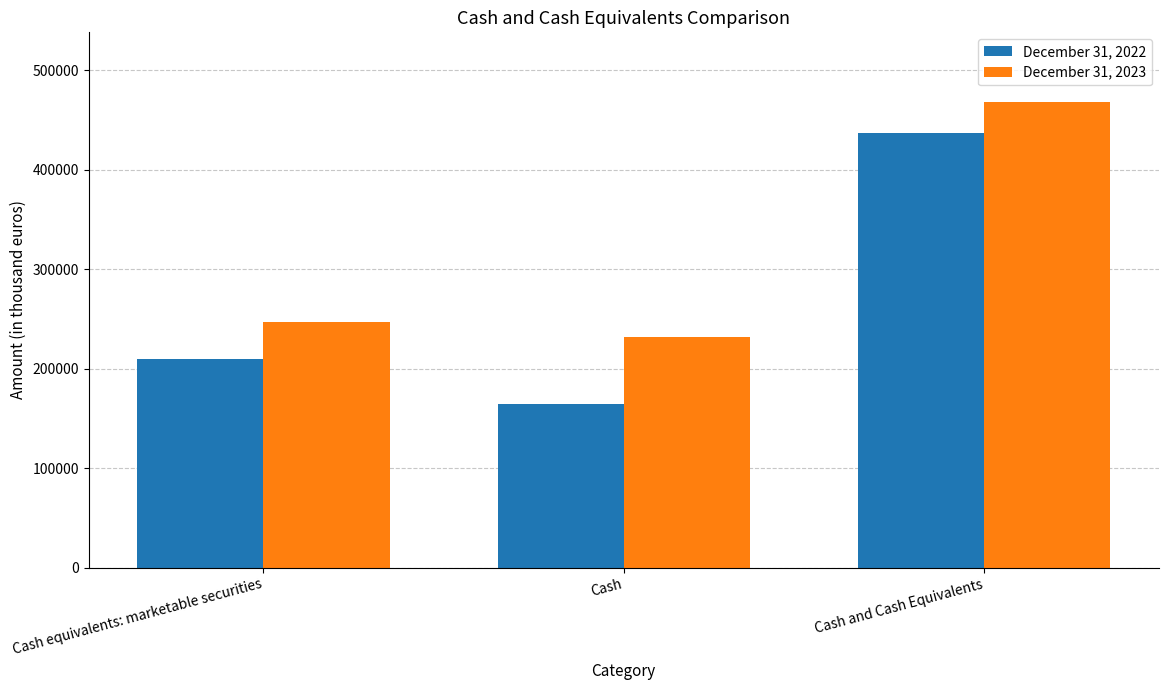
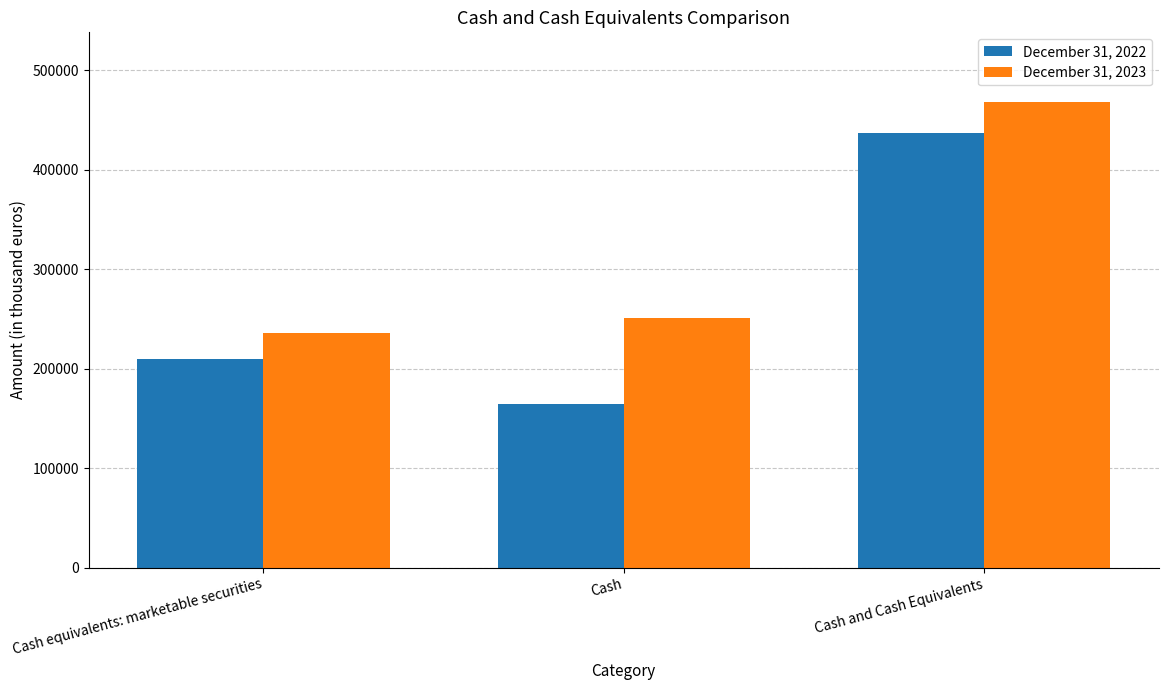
December 31, 2023, Cash equivalents: marketable securities: 250000 -> 240000
December 31, 2023, Cash: 230000 -> 250000
